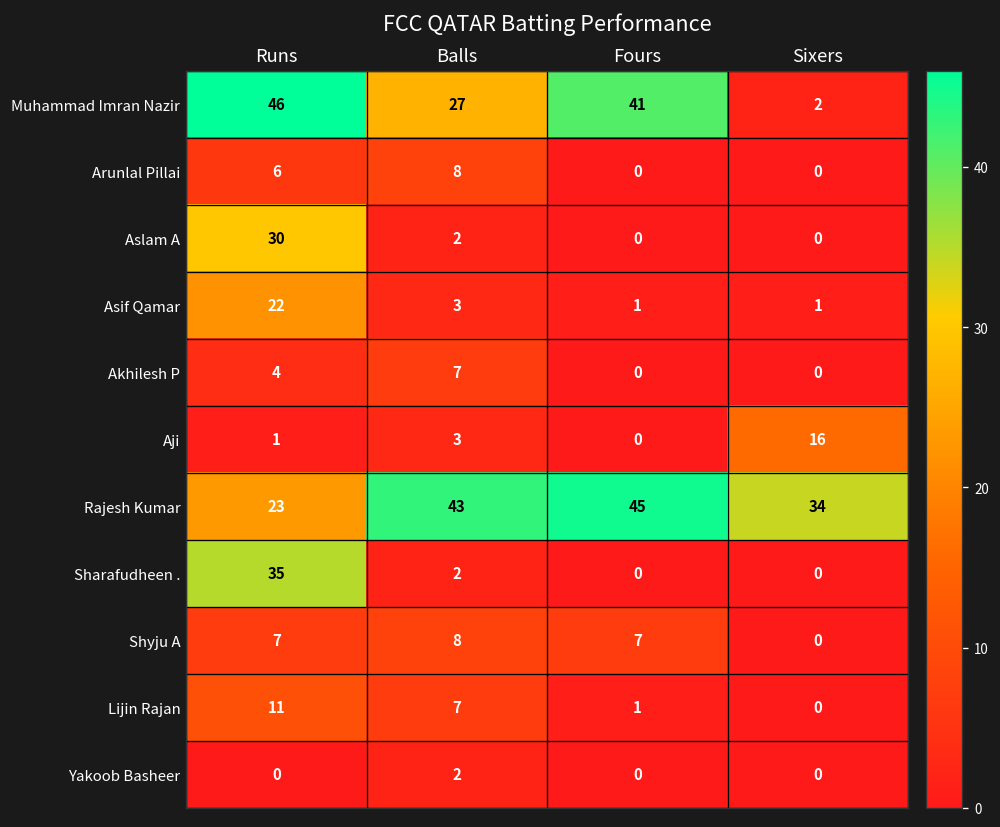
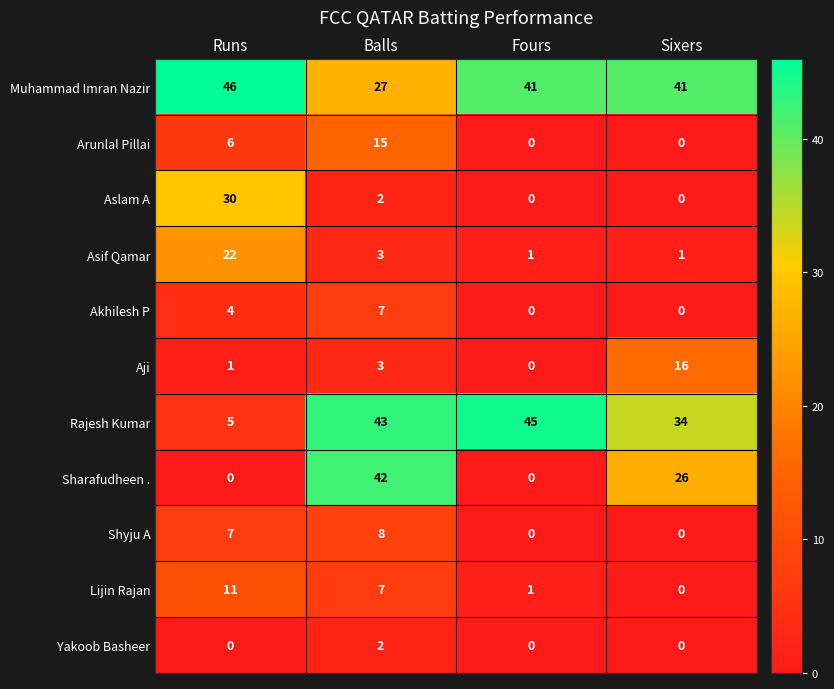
Muhammad Imran Nazir, Sixers: 2 -> 41
Arunlal Pillai, Balls: 8 -> 15
Rajesh Kumar, Runs: 23 -> 5
Sharafudheen ., Runs: 35 -> 0
Sharafudheen ., Balls: 2 -> 42
Sharafudheen ., Sixers: 0 -> 26
Shyju A, Fours: 7 -> 0
